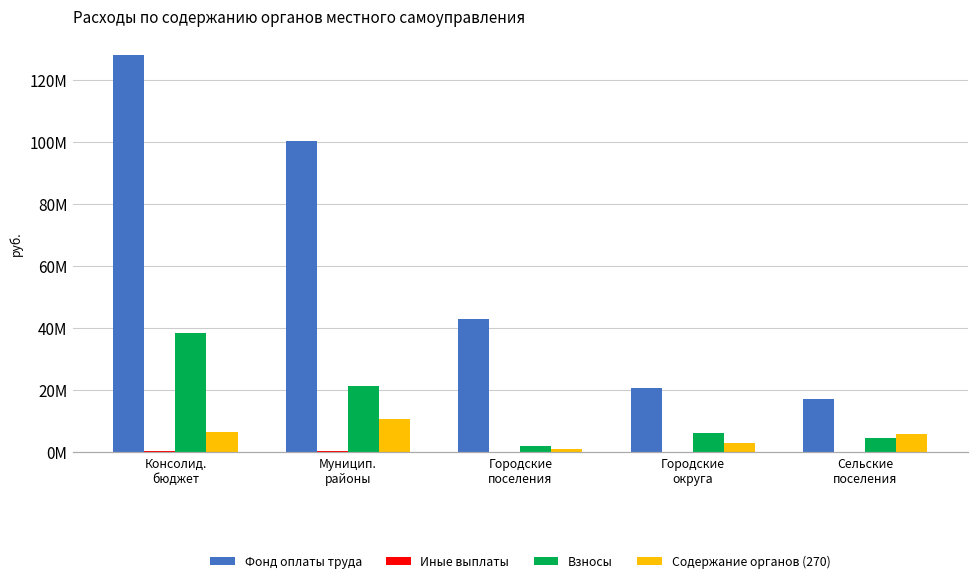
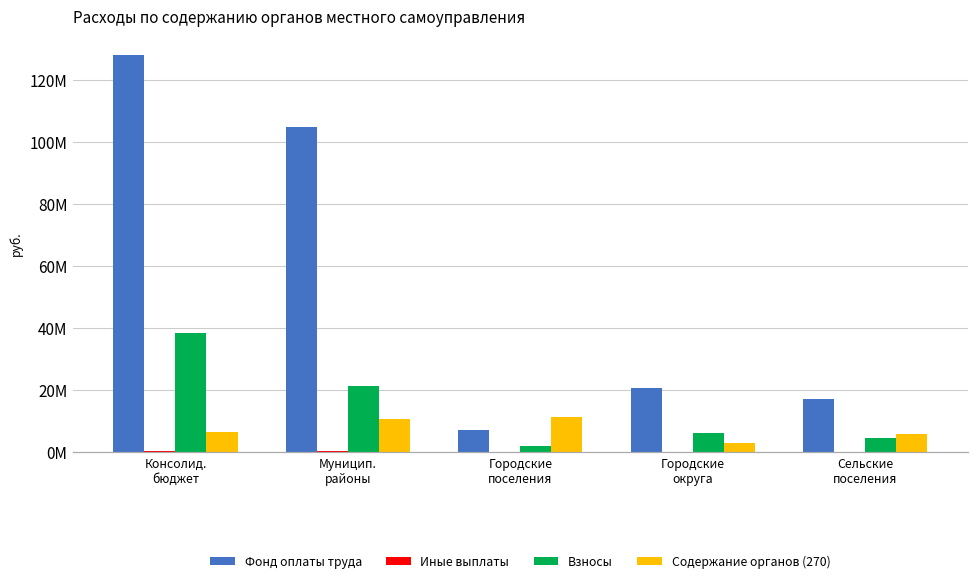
Фонд оплаты труда, Муницип. районы: 100000000 -> 105000000
Фонд оплаты труда, Городские поселения: 43000000 -> 7000000
Содержание органов (270), Городские поселения: 1000000 -> 11000000
